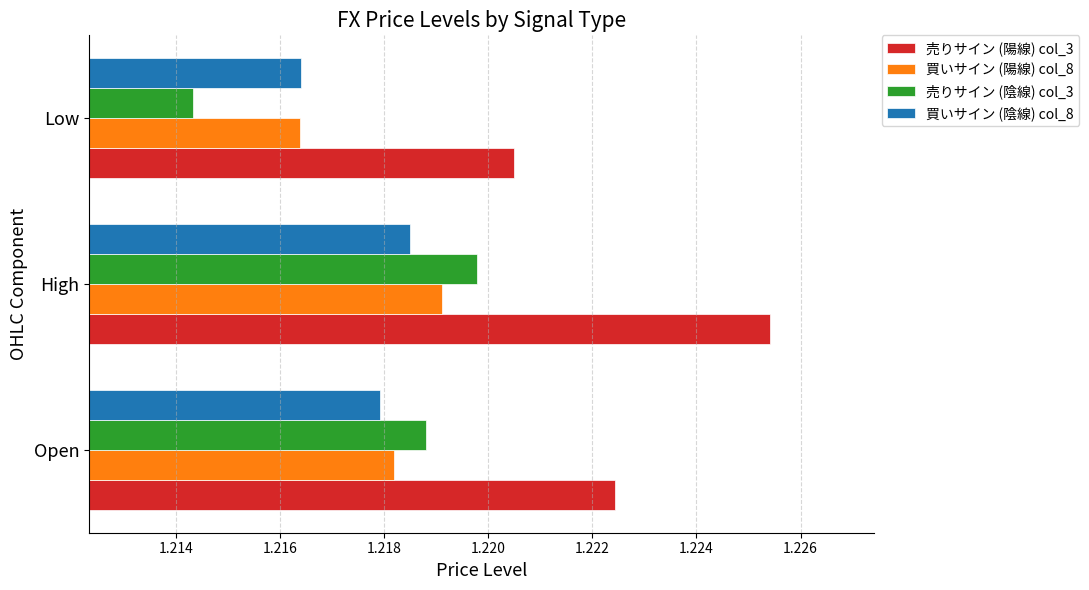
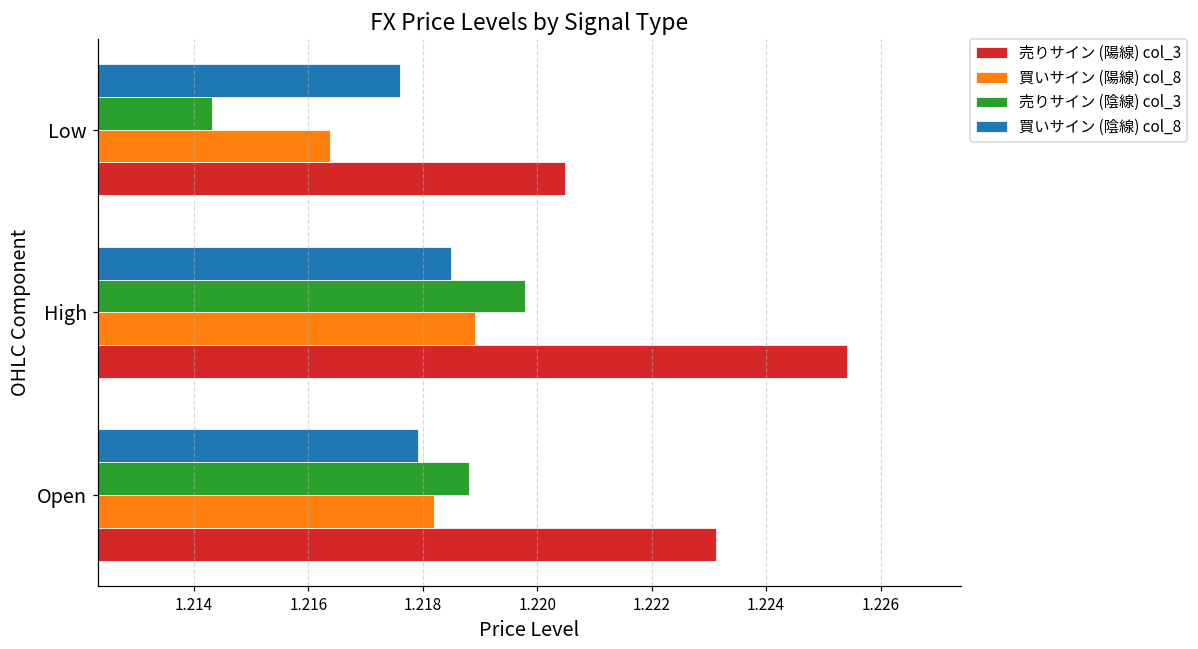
買いサイン (陰線) col_8, Low: 1.2164 -> 1.2176
買いサイン (陽線) col_8, High: 1.2191 -> 1.2189
売りサイン (陽線) col_3, Open: 1.2224 -> 1.2231
